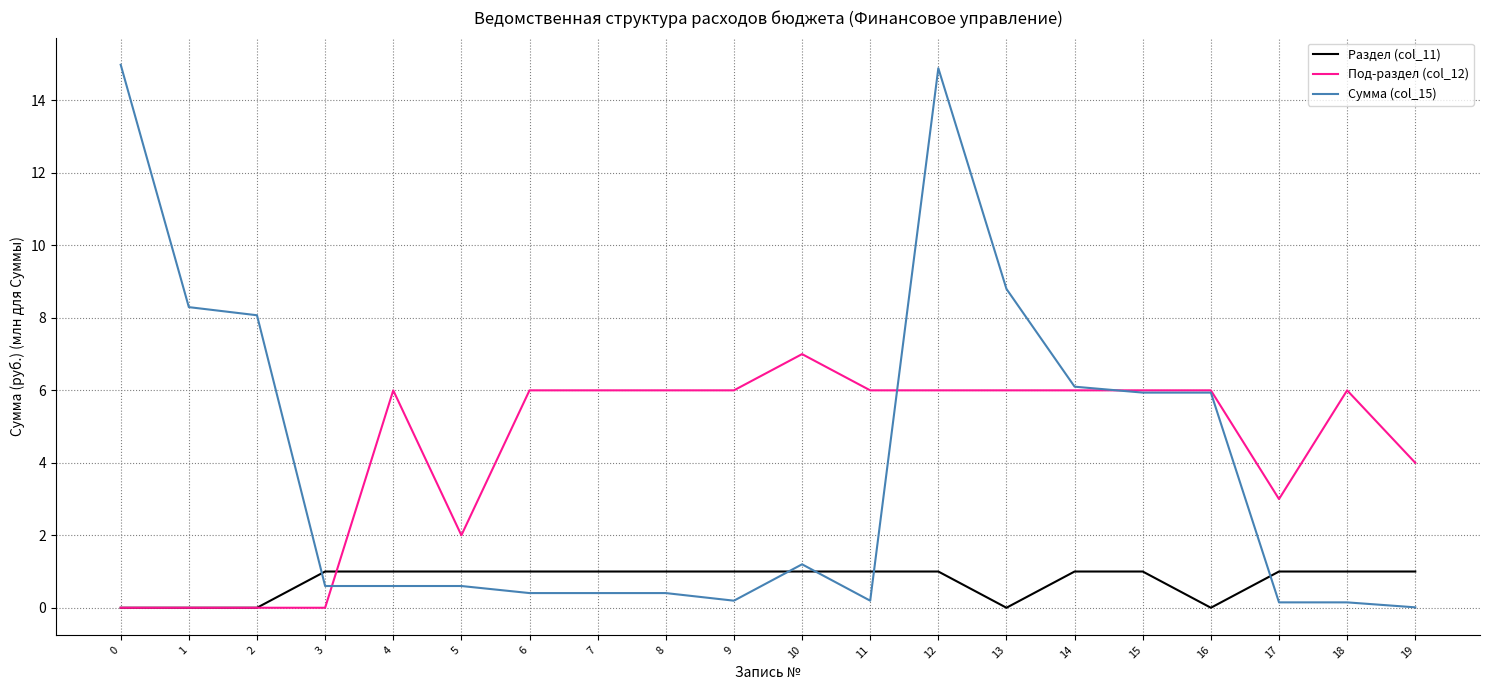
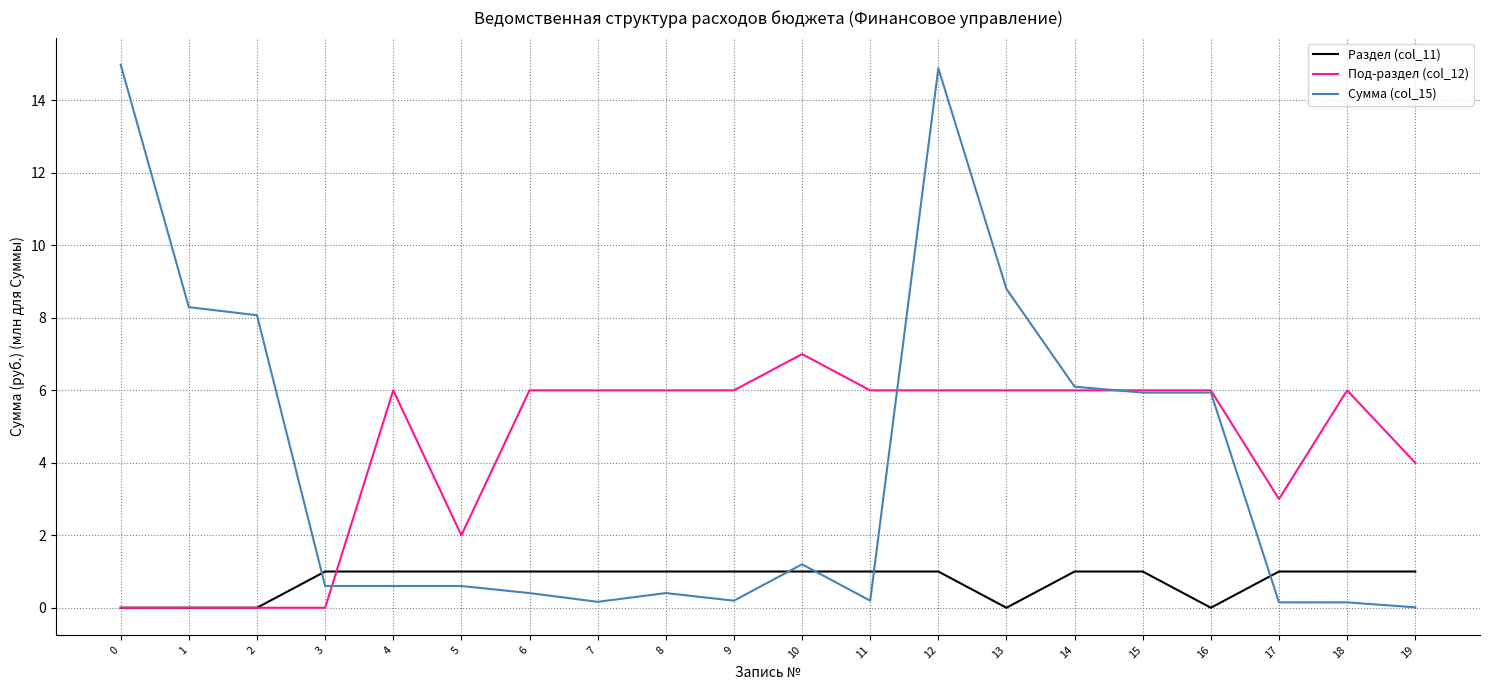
Сумма (col_15), 7: 0.4 -> 0.2
